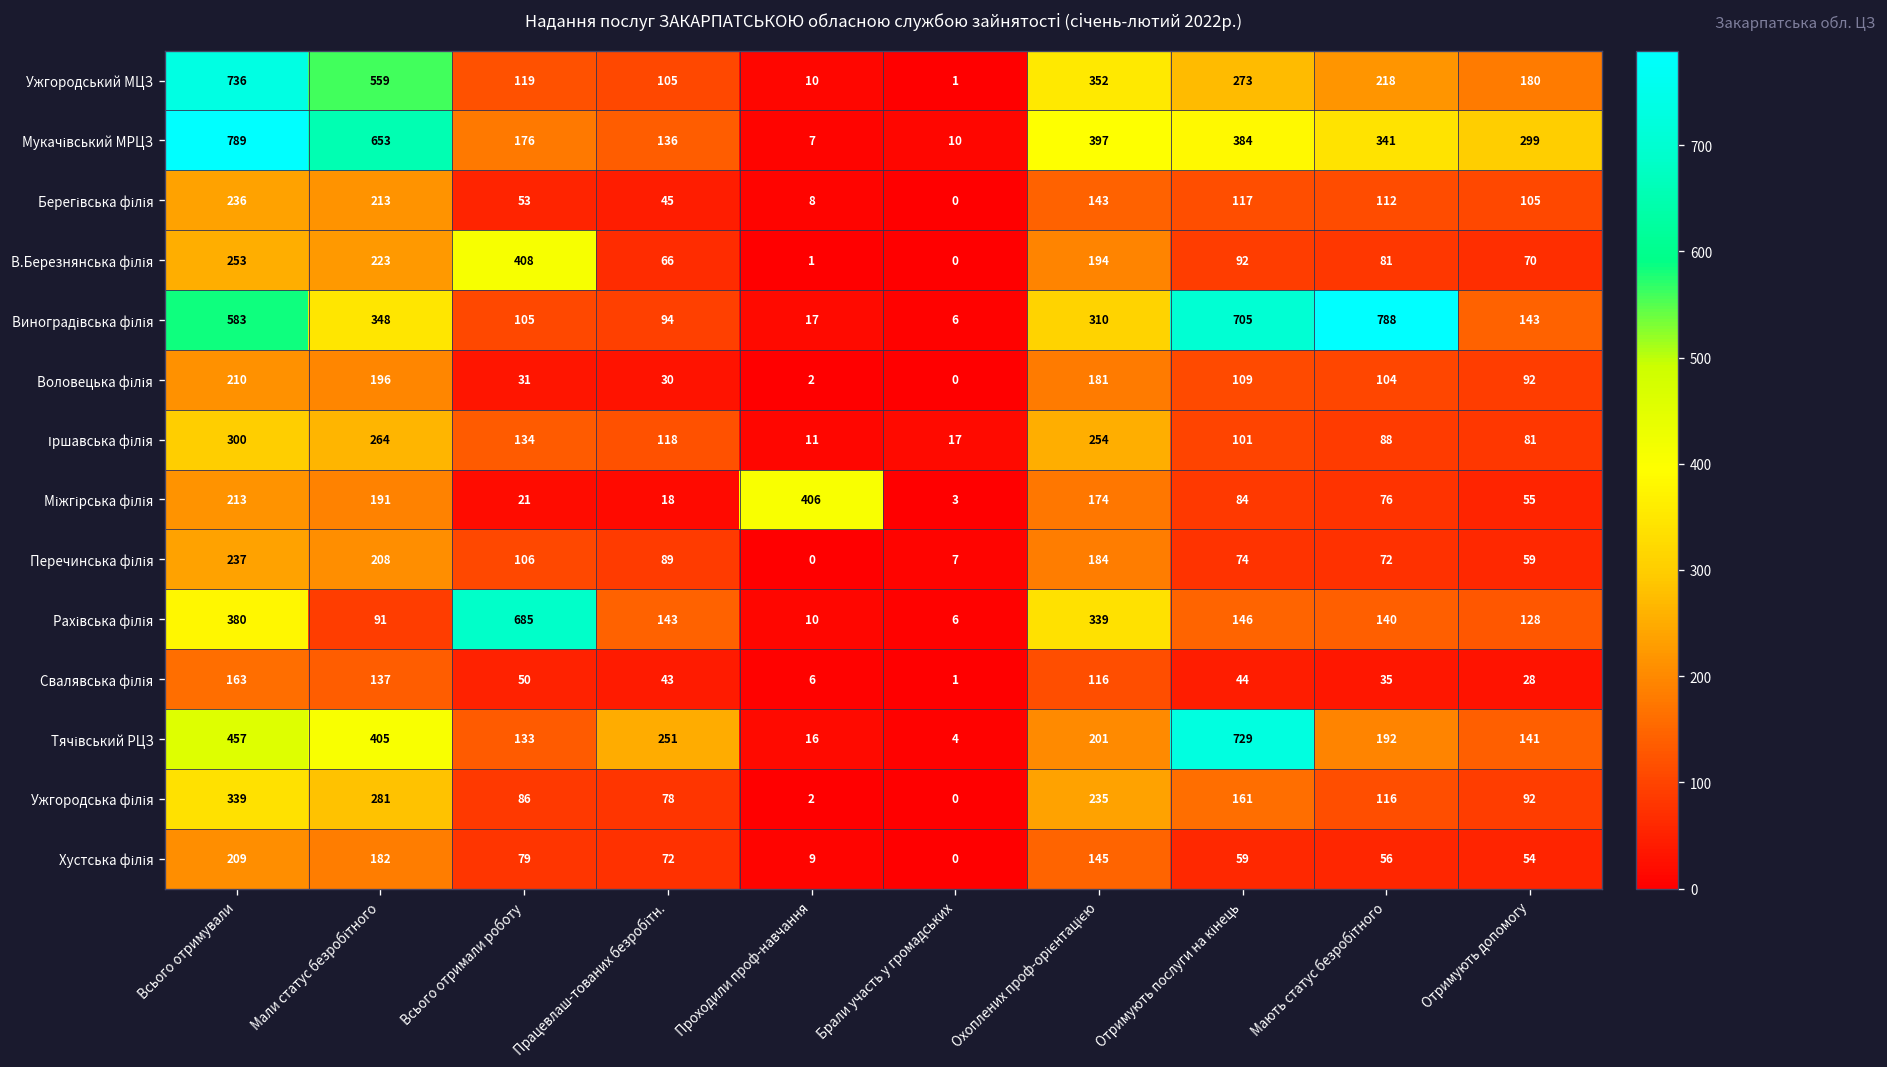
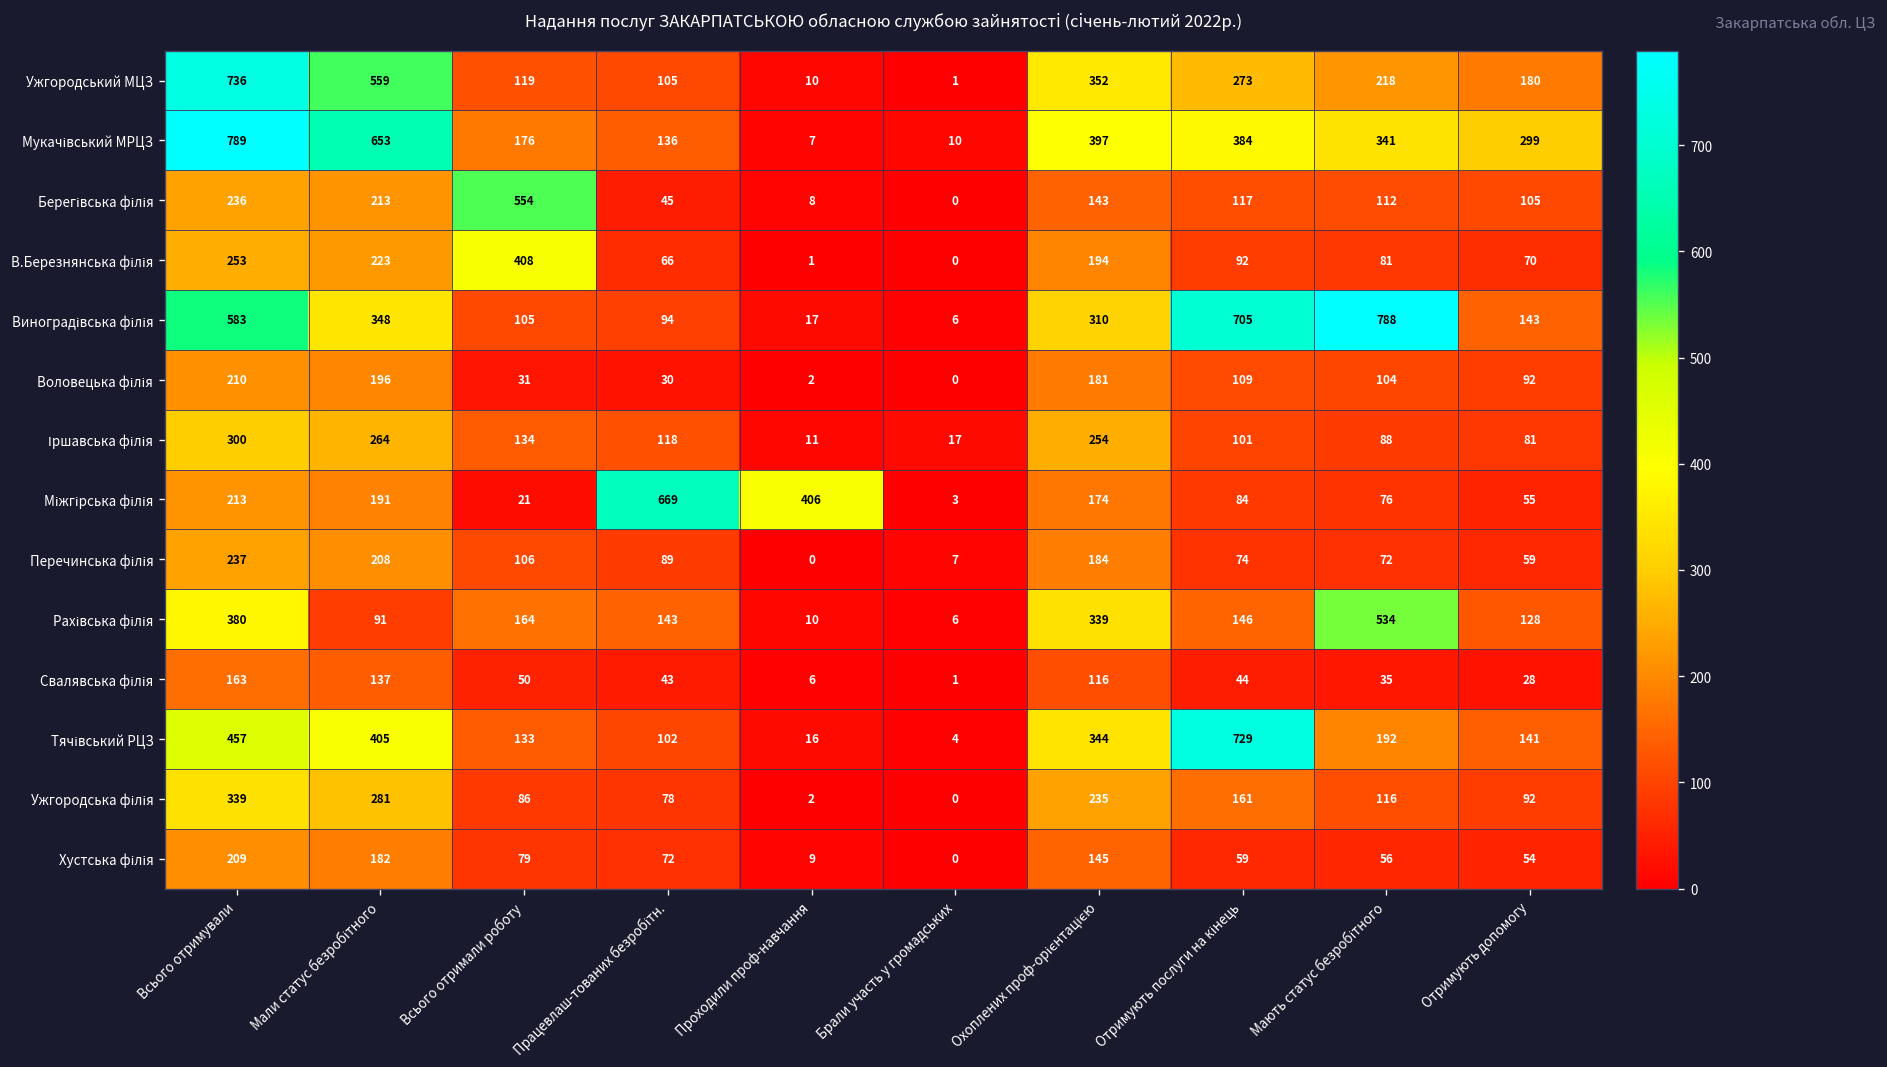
Берегівська філія, Всього отримали роботу: 53 -> 554
Міжгірська філія, Працевлаш-тованих безробітн.: 18 -> 669
Рахівська філія, Всього отримали роботу: 685 -> 164
Рахівська філія, Мають статус безробітного: 140 -> 534
Тячівський РЦЗ, Працевлаш-тованих безробітн.: 251 -> 102
Тячівський РЦЗ, Охоплених проф-орієнтацією: 201 -> 344
